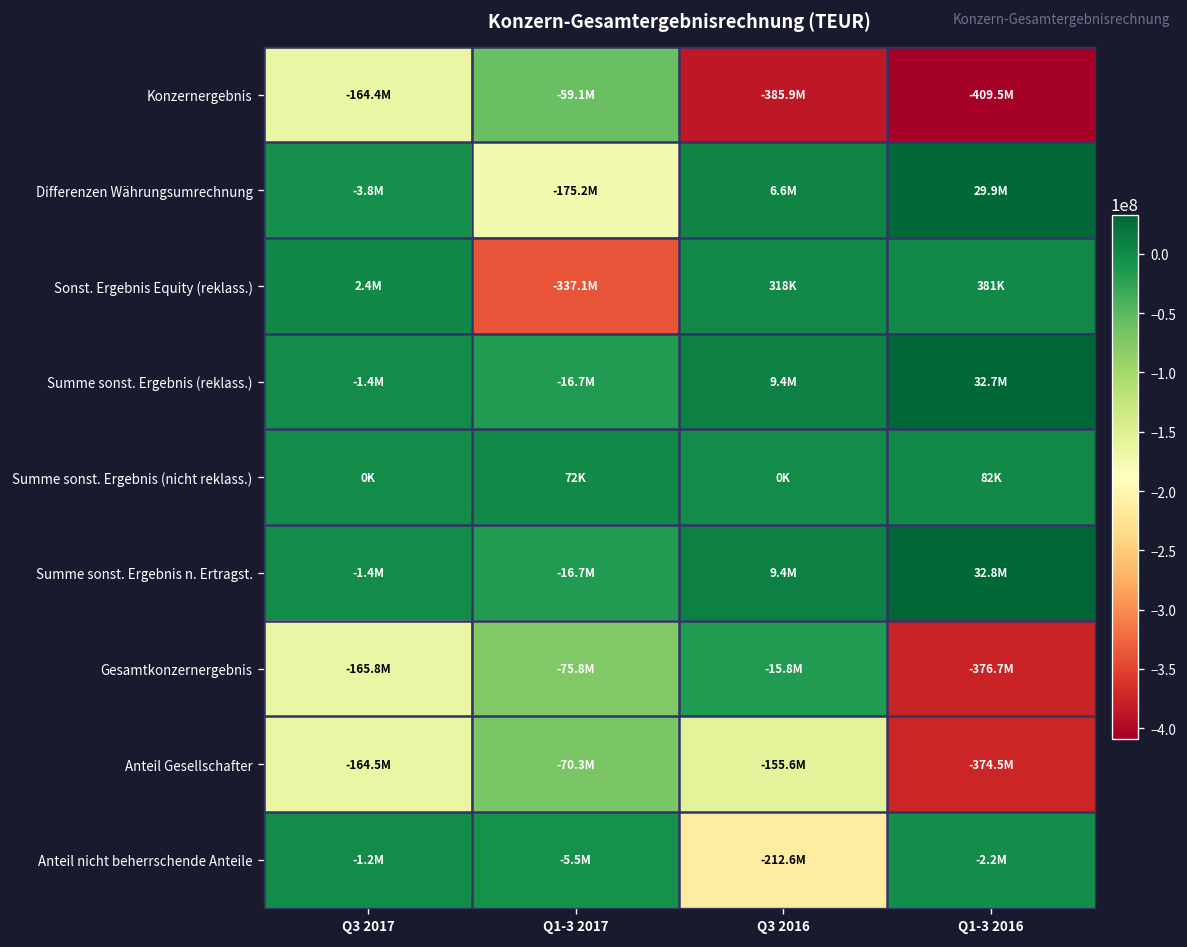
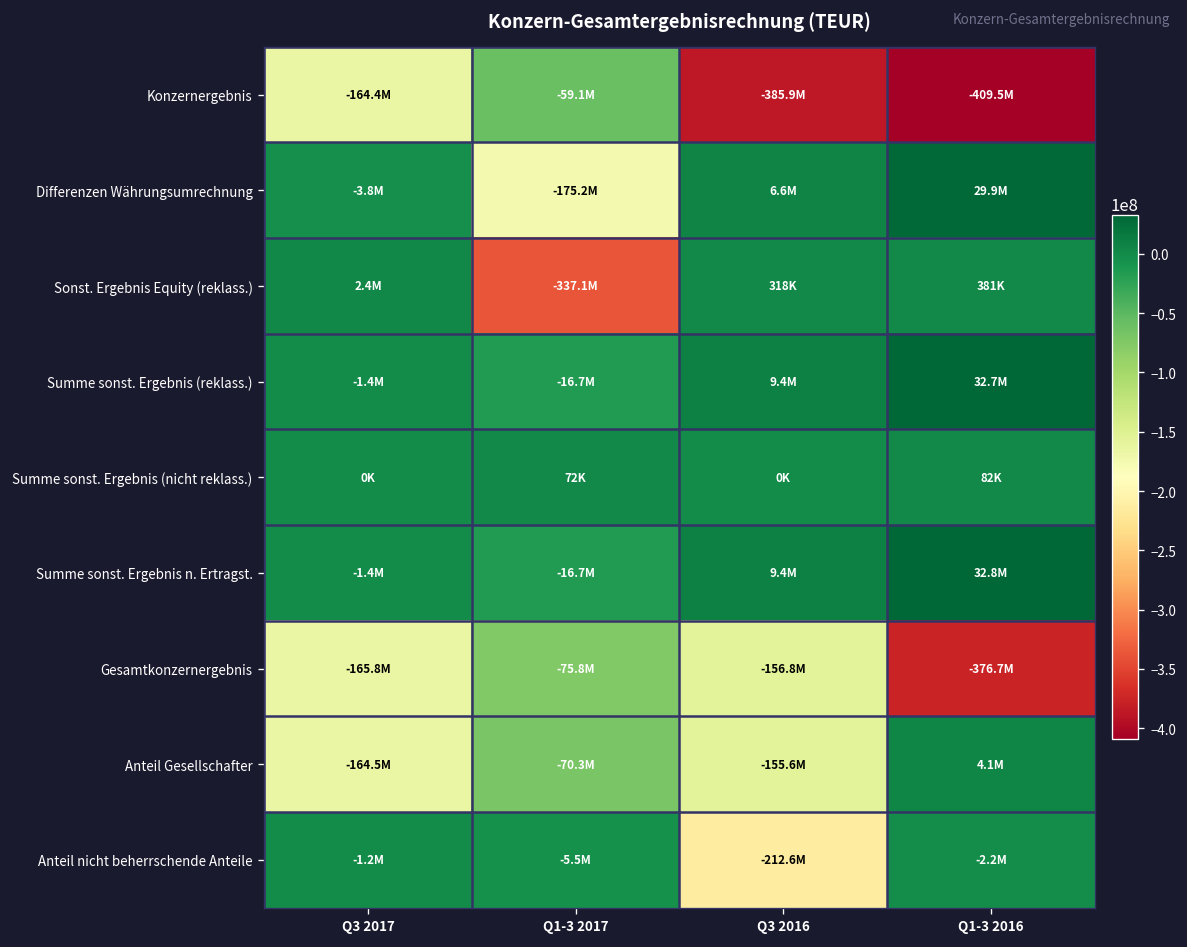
Gesamtkonzernergebnis, Q3 2016: -15.8M -> -156.8M
Anteil Gesellschafter, Q1-3 2016: -374.5M -> 4.1M
